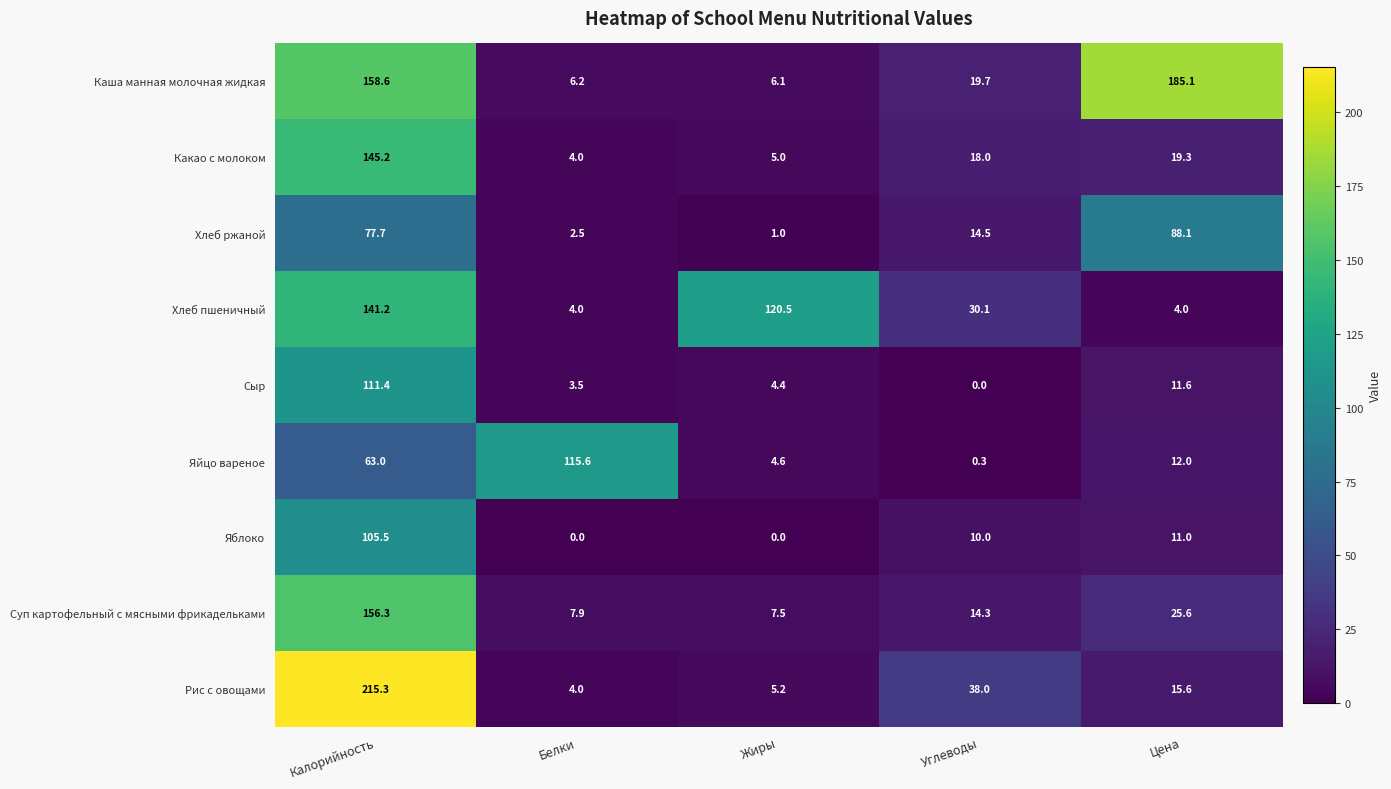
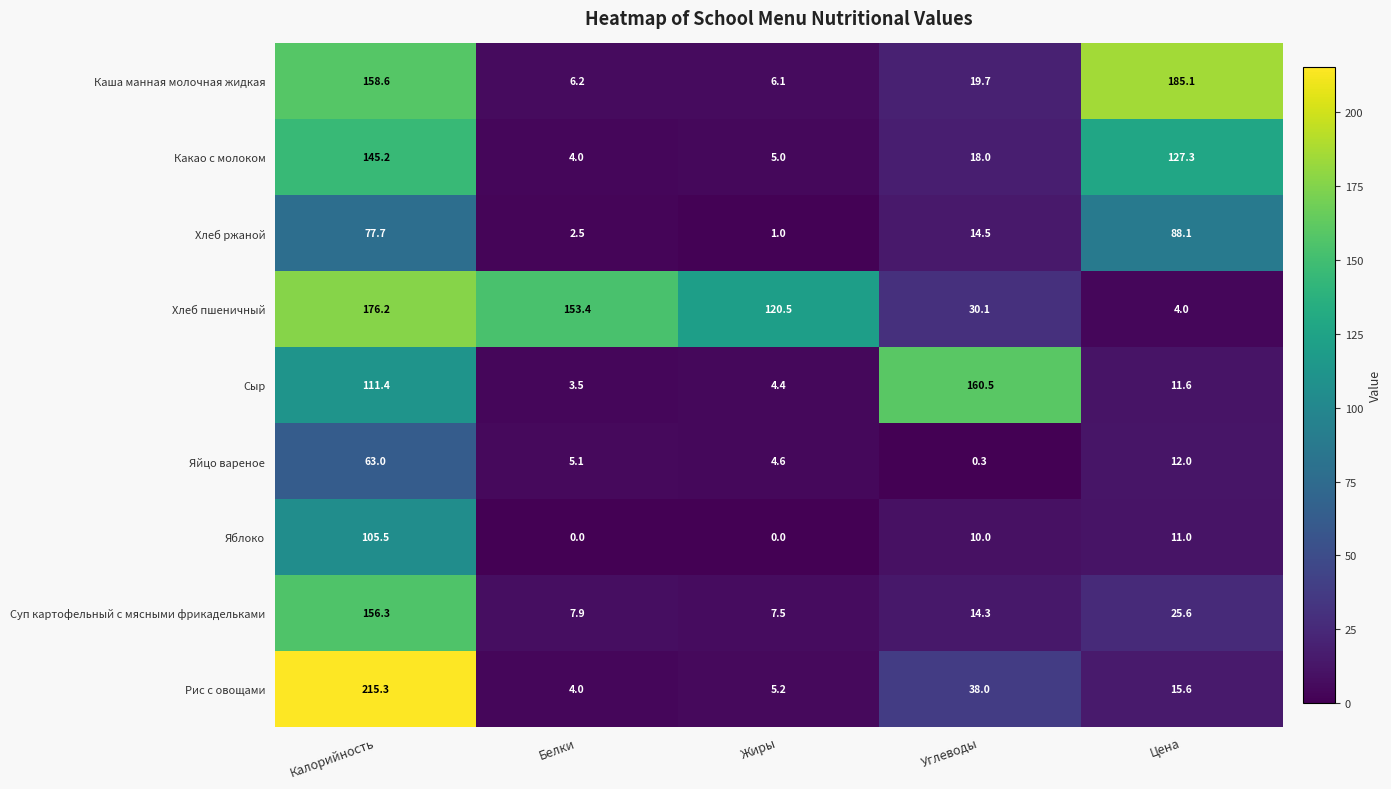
Какао с молоком, Цена: 19.3 -> 127.3
Хлеб пшеничный, Калорийность: 141.2 -> 176.2
Хлеб пшеничный, Белки: 4.0 -> 153.4
Сыр, Углеводы: 0.0 -> 160.5
Яйцо вареное, Белки: 115.6 -> 5.1
